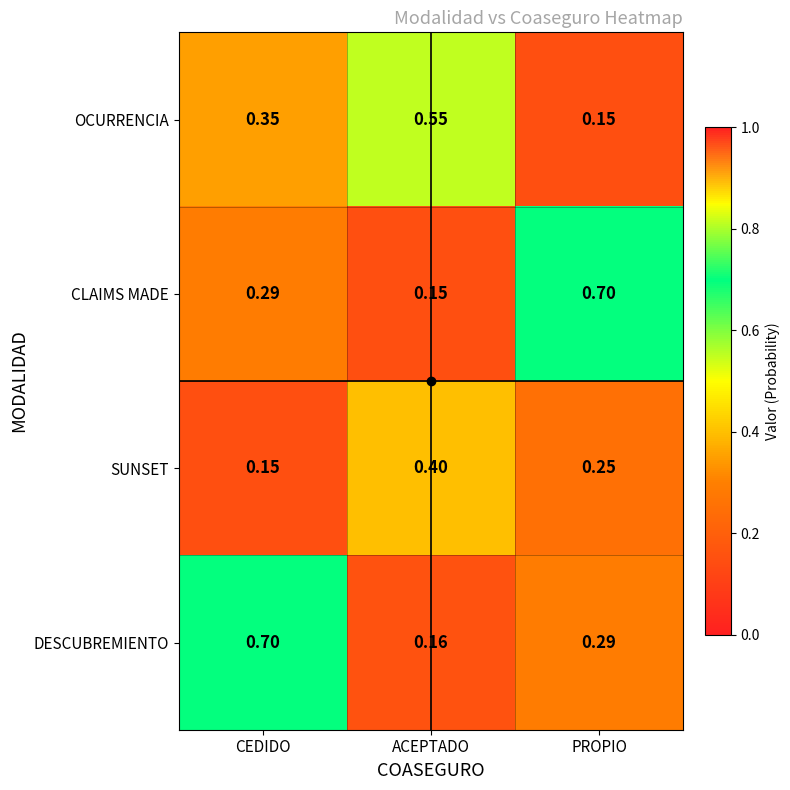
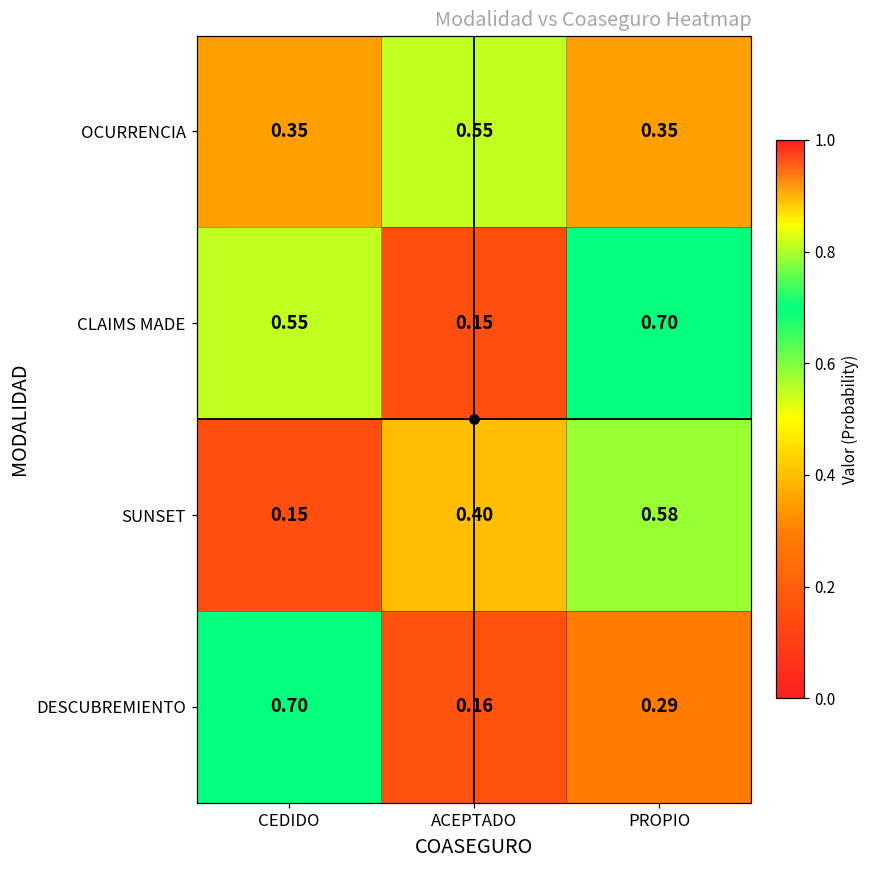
OCURRENCIA, PROPIO: 0.15 -> 0.35
CLAIMS MADE, CEDIDO: 0.29 -> 0.55
SUNSET, PROPIO: 0.25 -> 0.58
